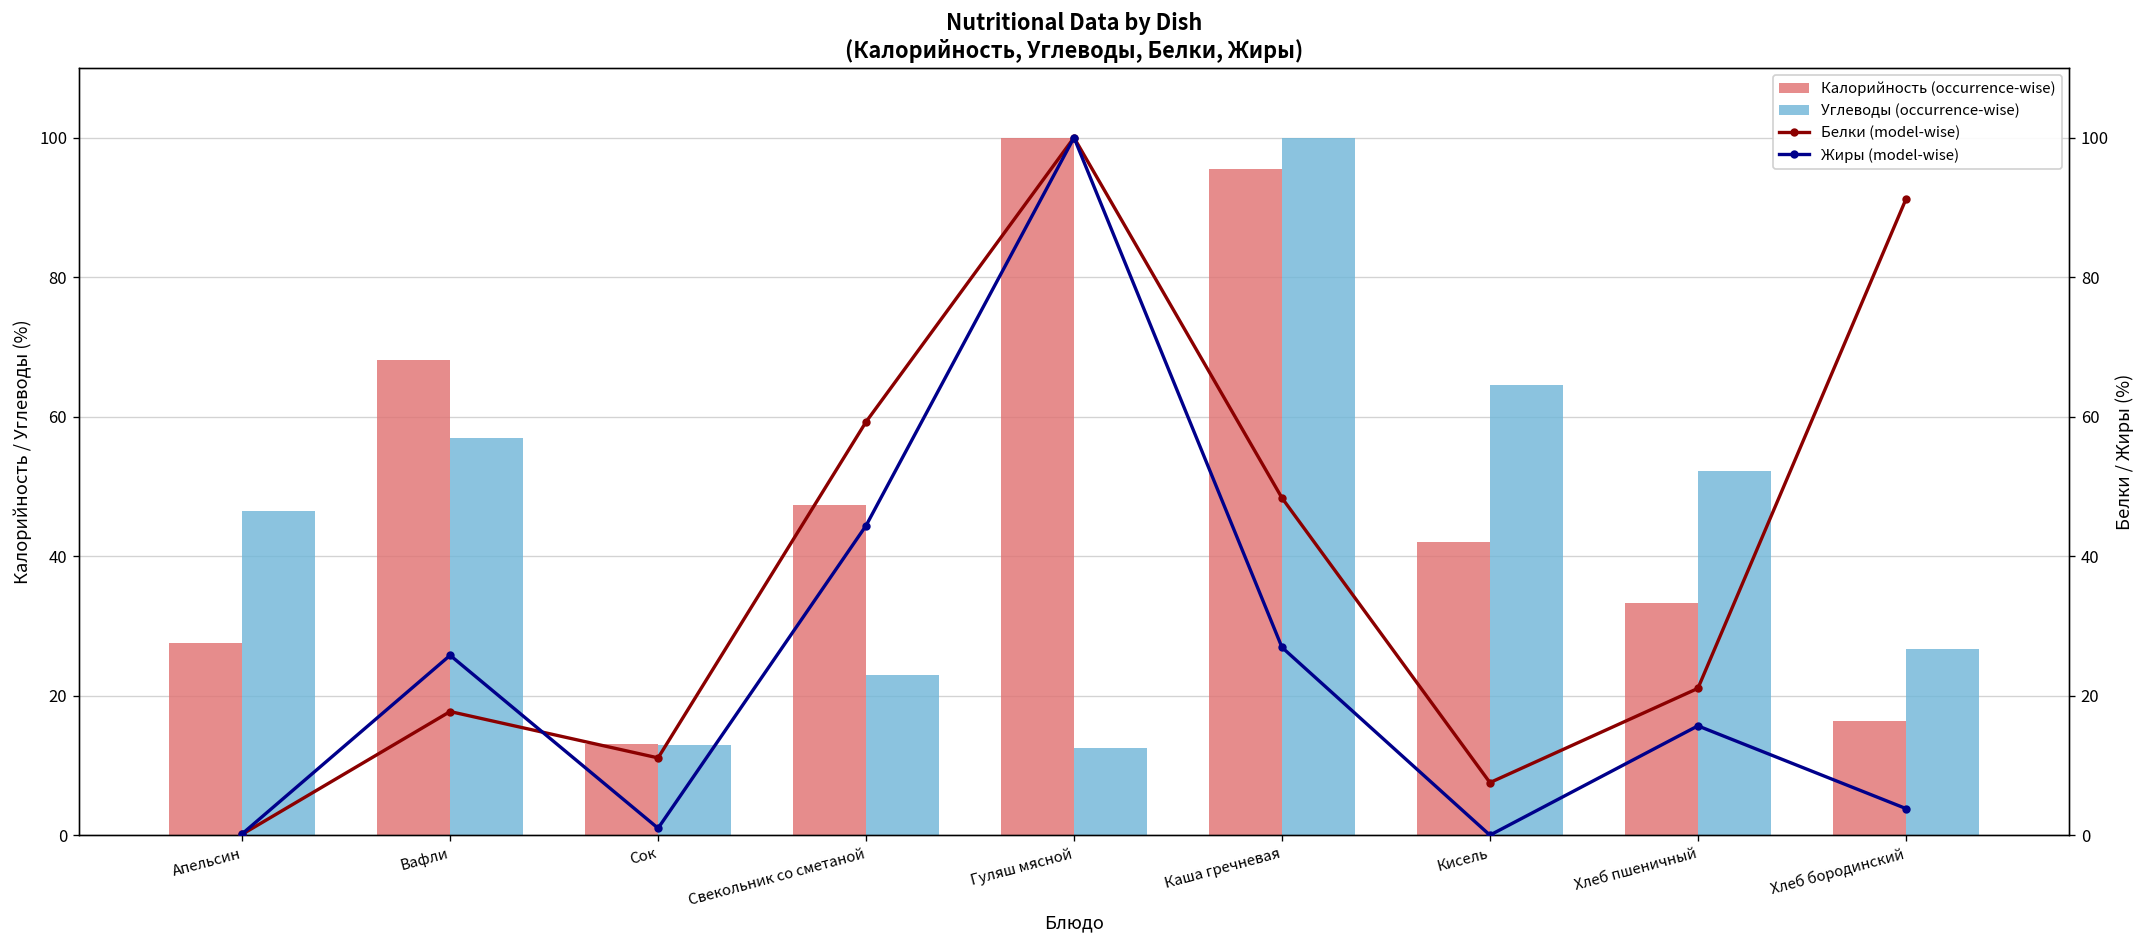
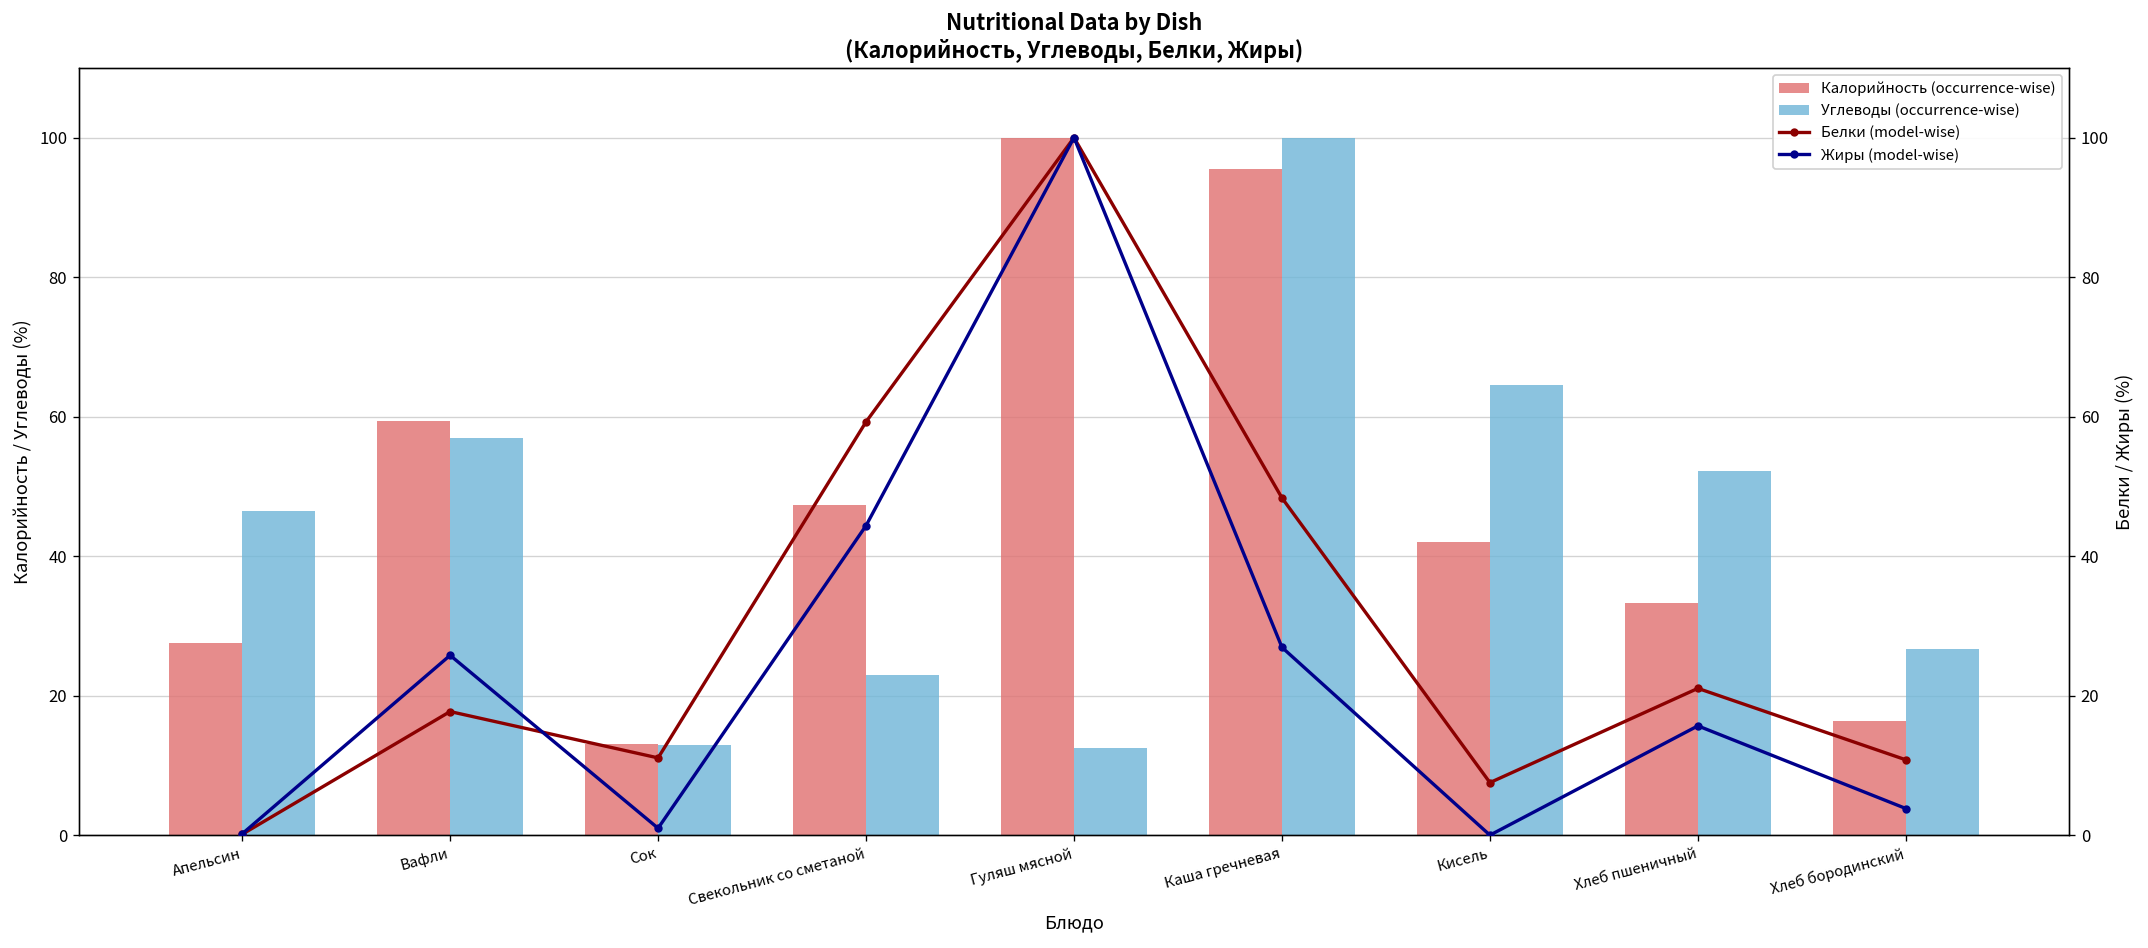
Калорийность (occurrence-wise), Вафли: 68 -> 59
Белки (model-wise), Хлеб бородинский: 91 -> 11
